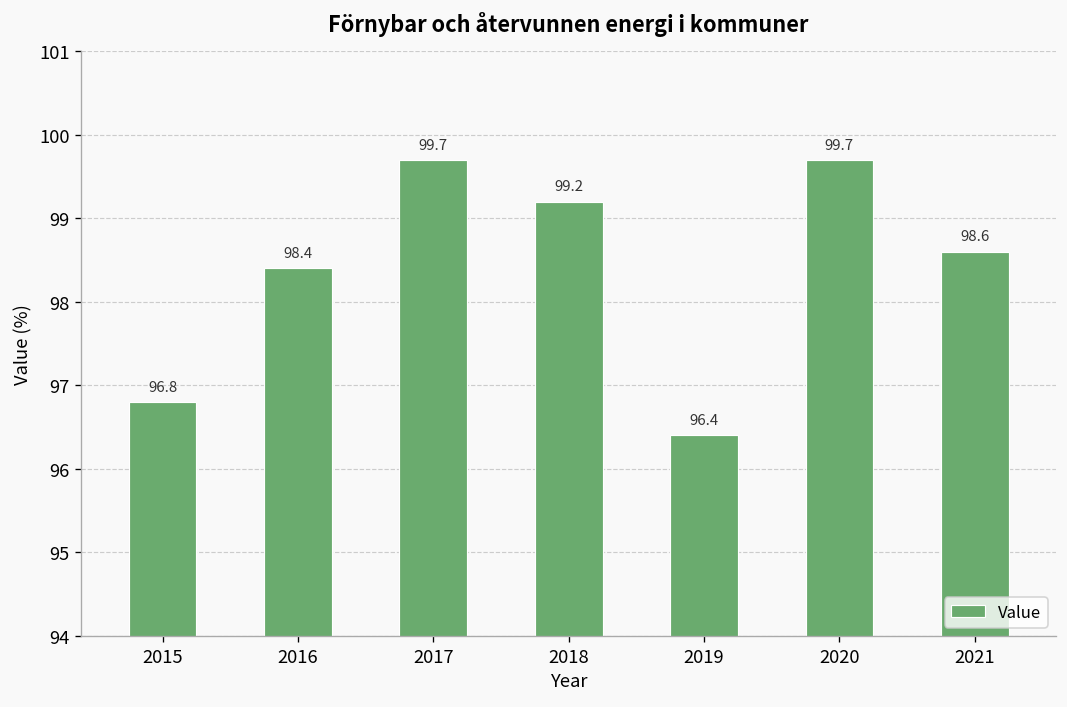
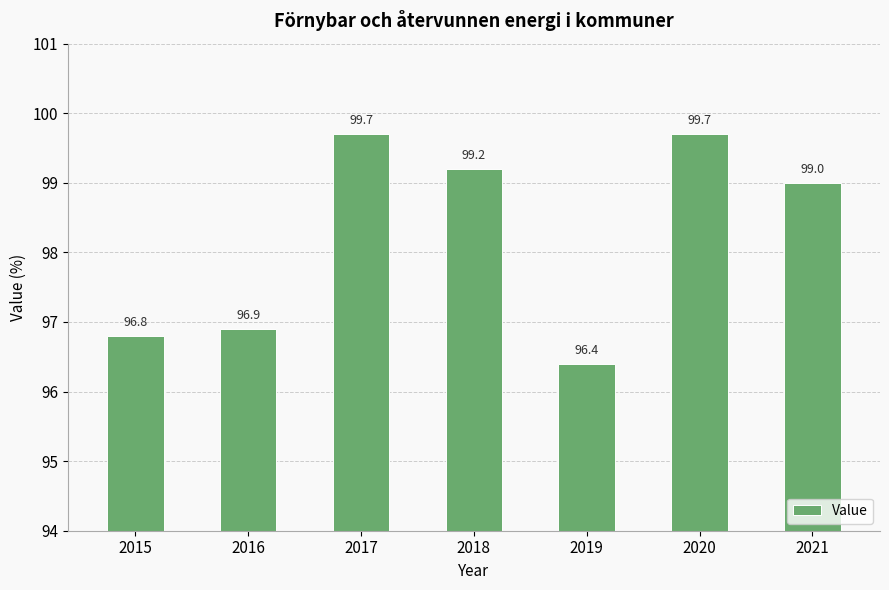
2016: 98.4 -> 96.9
2021: 98.6 -> 99.0
